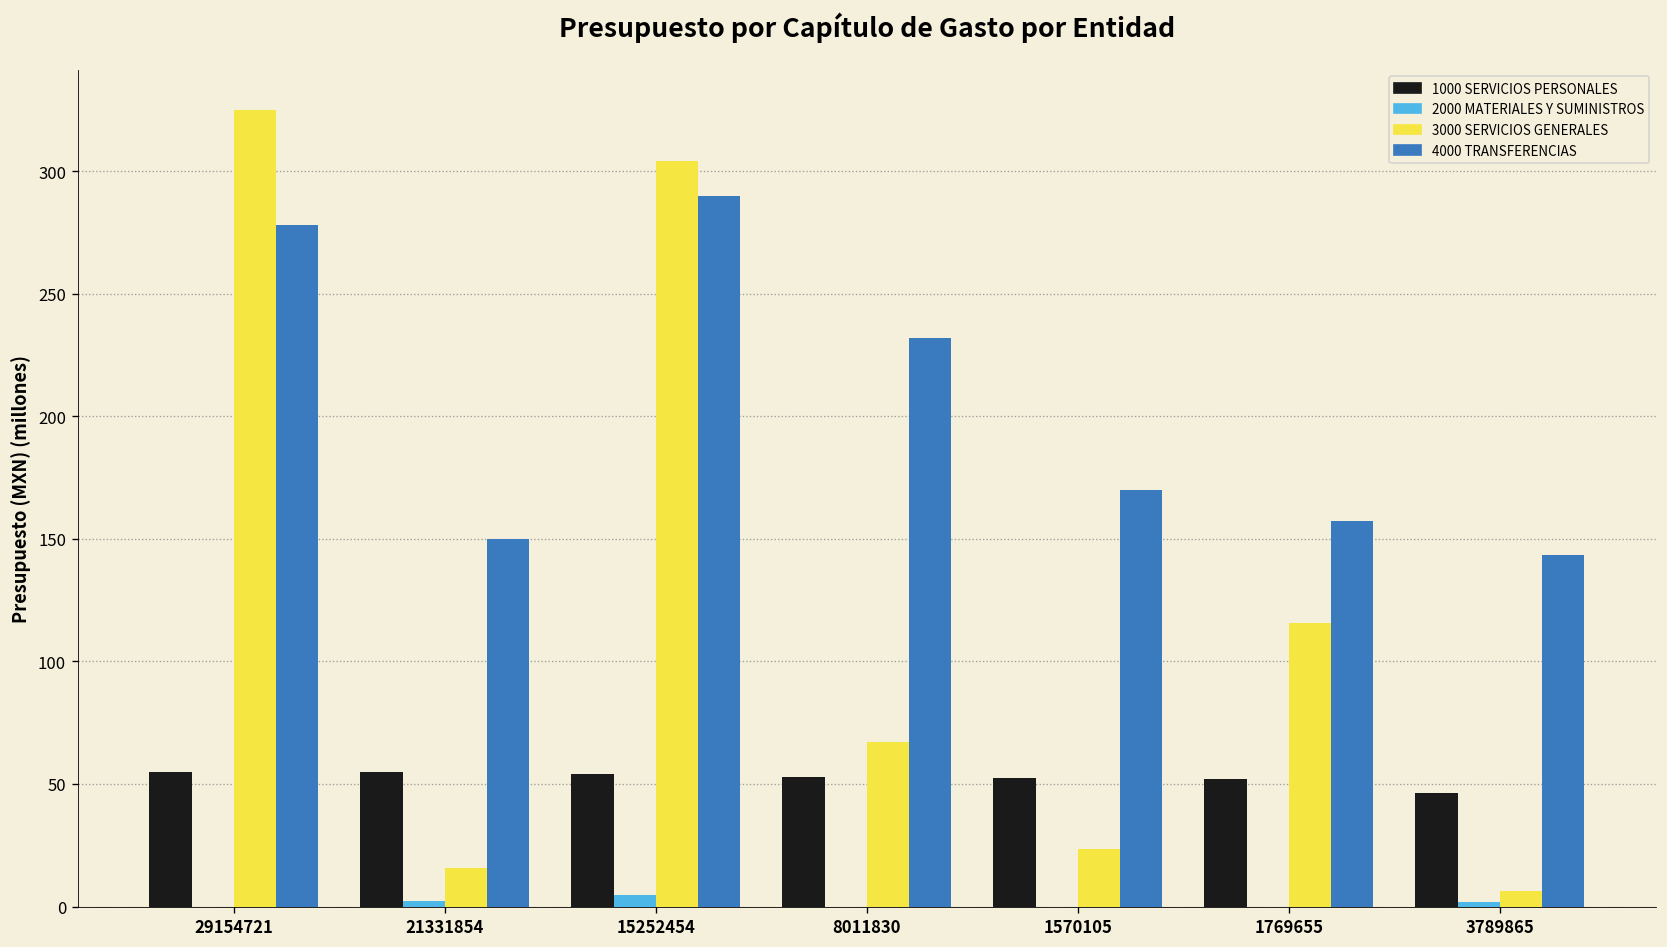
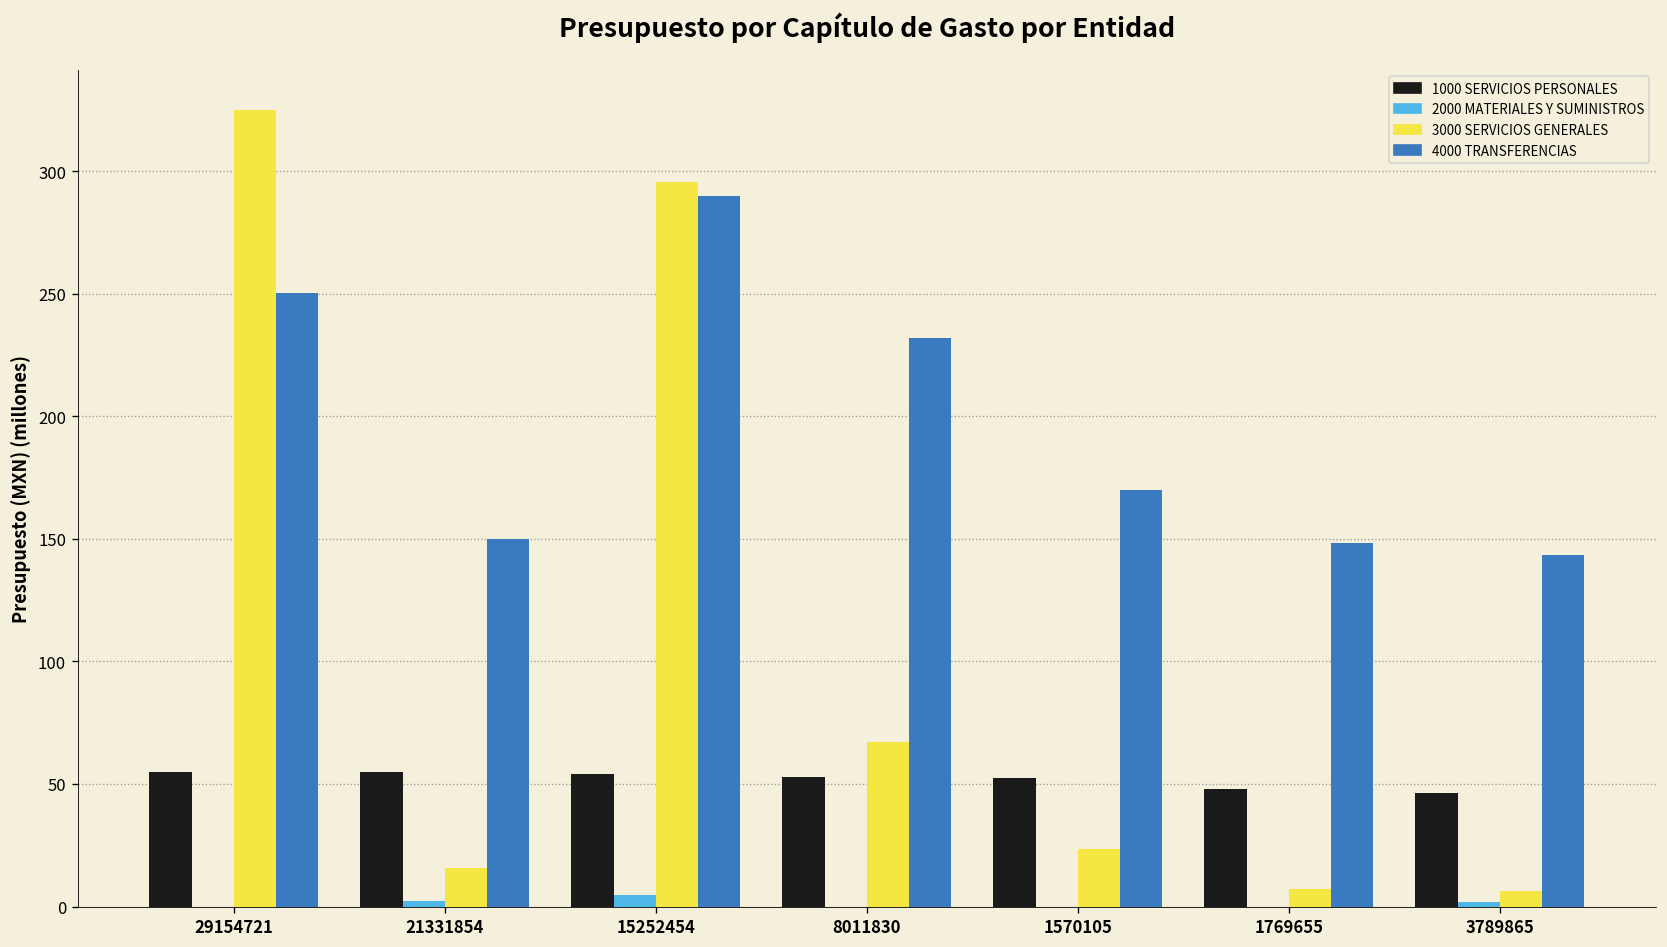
4000 TRANSFERENCIAS, 29154721: 278 -> 250
3000 SERVICIOS GENERALES, 15252454: 304 -> 296
1000 SERVICIOS PERSONALES, 1769655: 52 -> 48
3000 SERVICIOS GENERALES, 1769655: 116 -> 7
4000 TRANSFERENCIAS, 1769655: 157 -> 148
